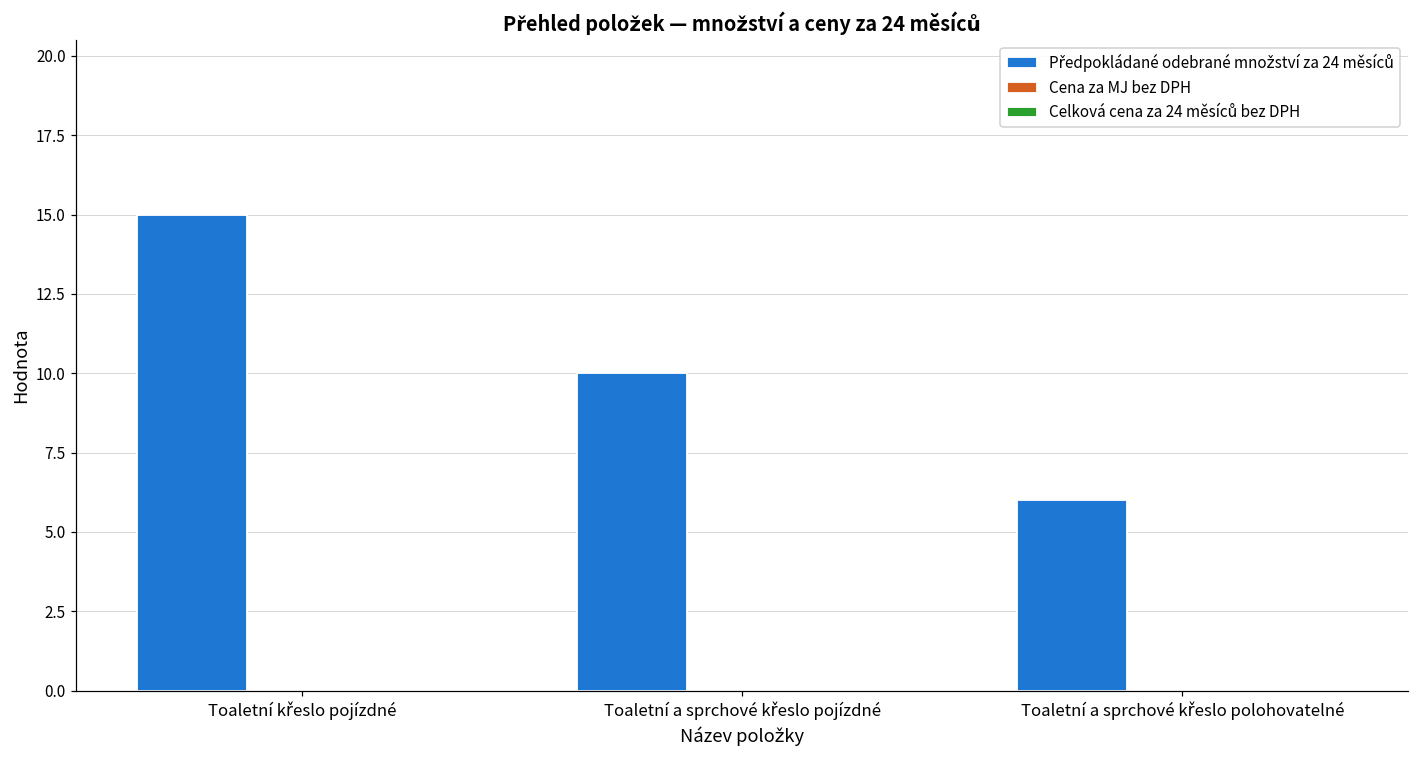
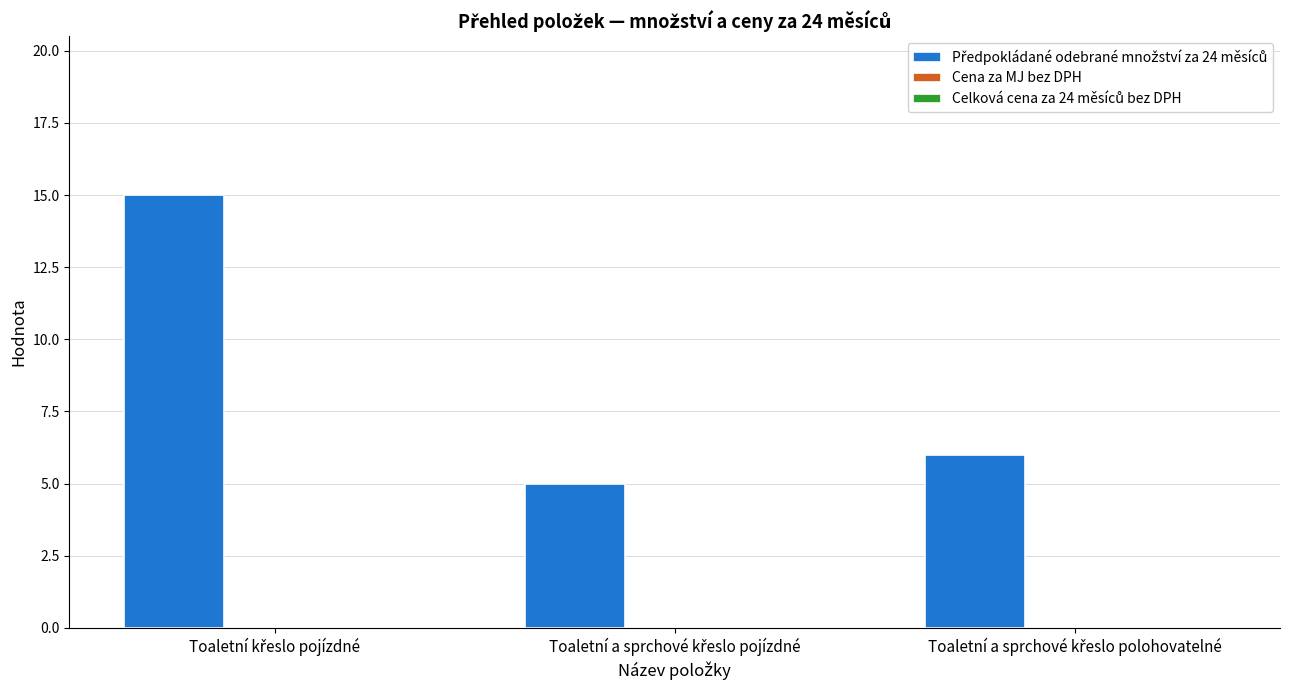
Předpokládané odebrané množství za 24 měsíců, Toaletní a sprchové křeslo pojízdné: 10 -> 5
